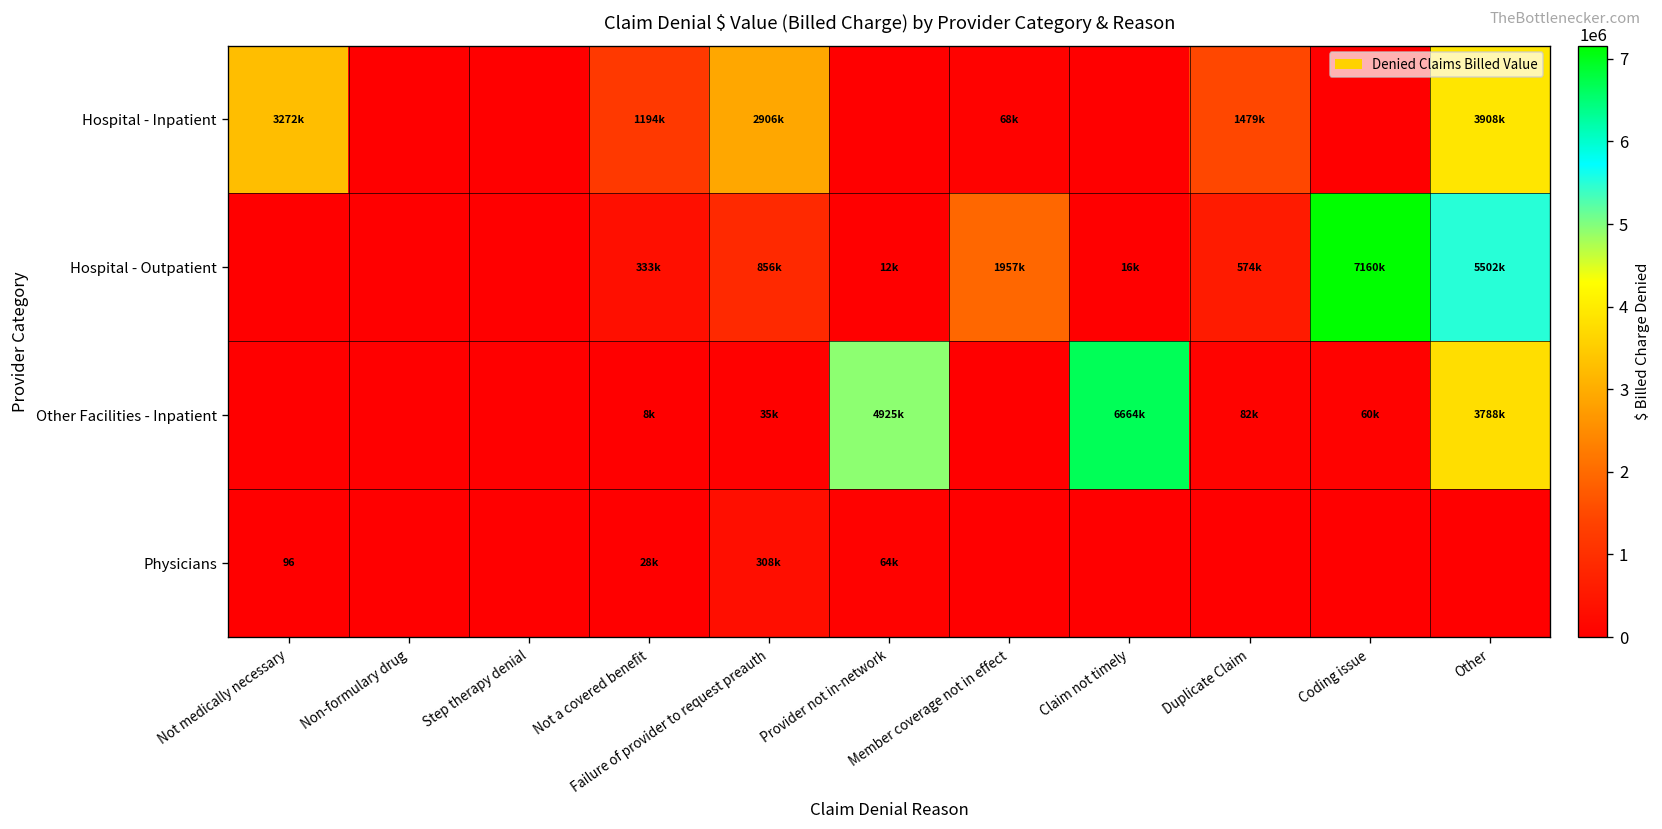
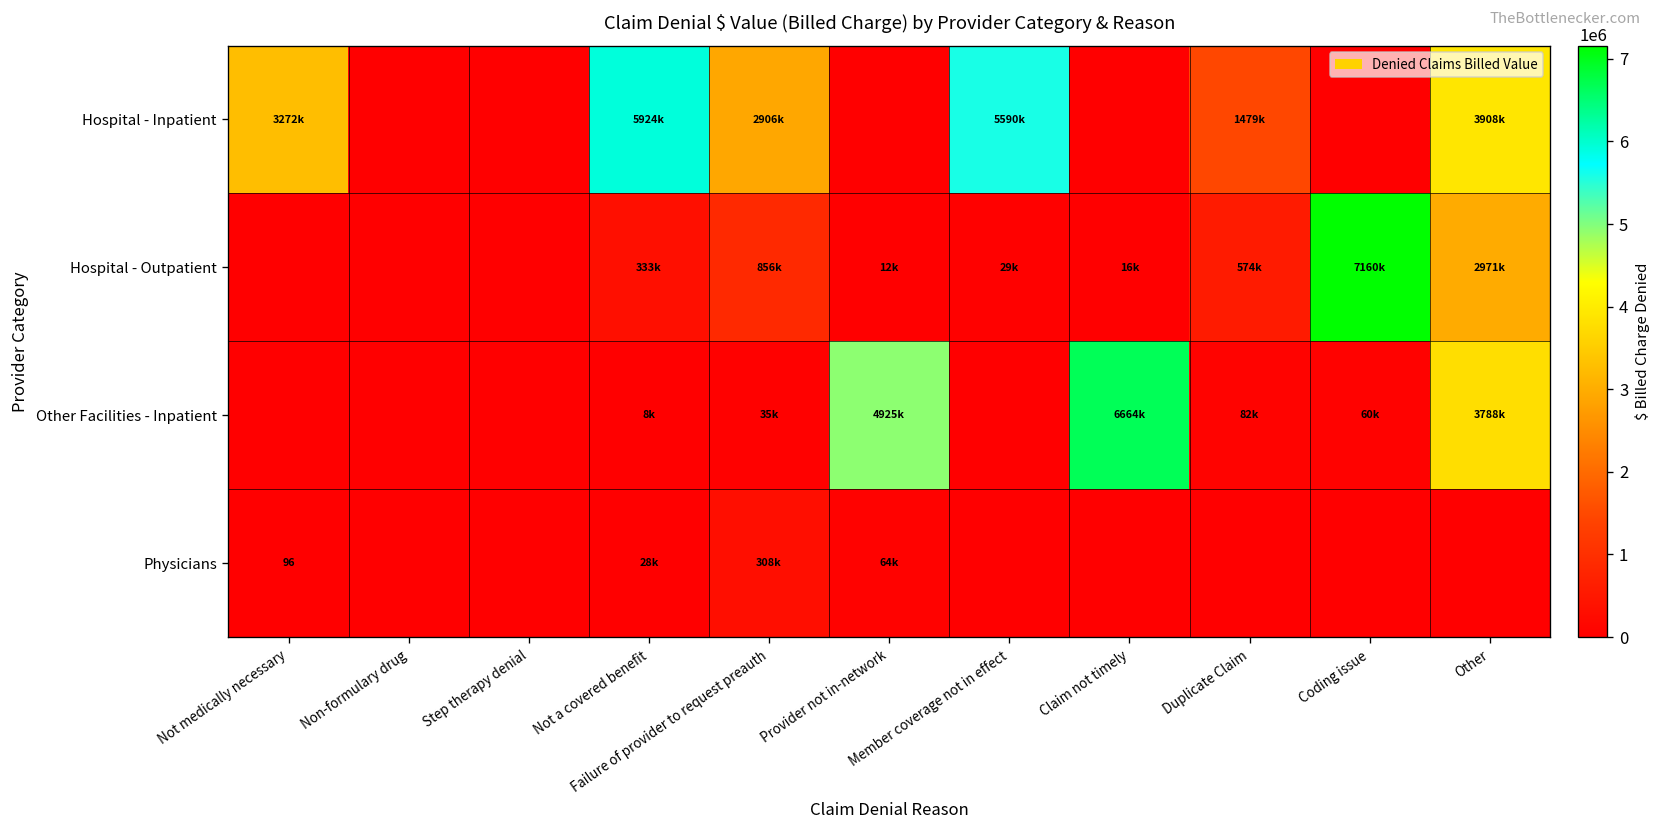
Hospital - Inpatient, Not a covered benefit: 1194k -> 5924k
Hospital - Inpatient, Member coverage not in effect: 68k -> 5590k
Hospital - Outpatient, Member coverage not in effect: 1957k -> 29k
Hospital - Outpatient, Other: 5502k -> 2971k
